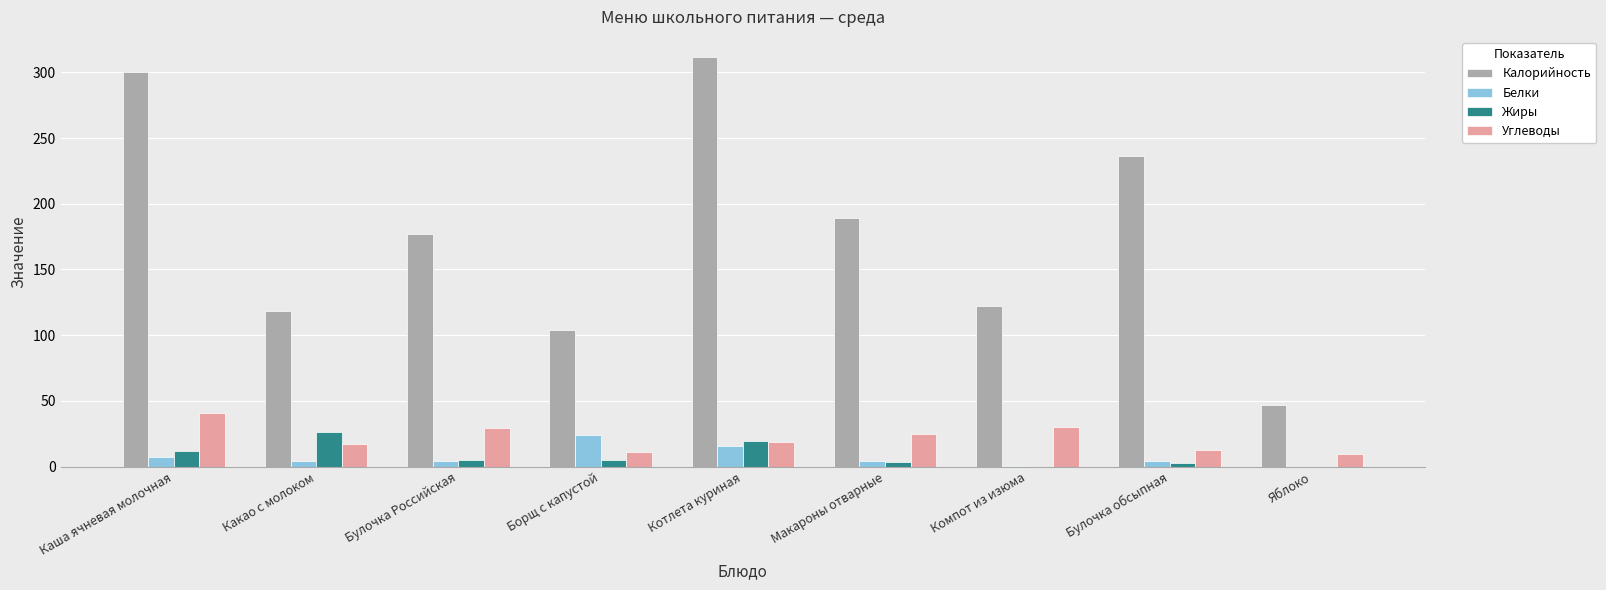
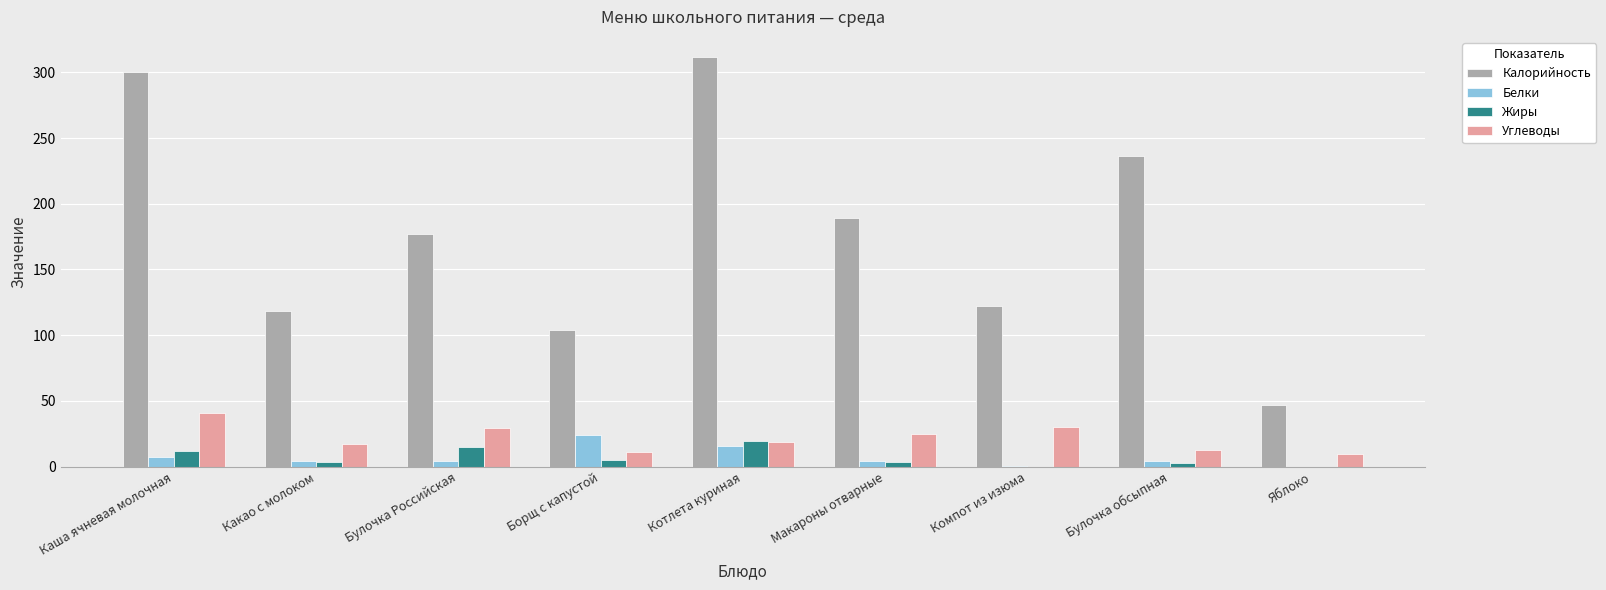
Жиры, Какао с молоком: 27 -> 4
Жиры, Булочка Российская: 5 -> 15
